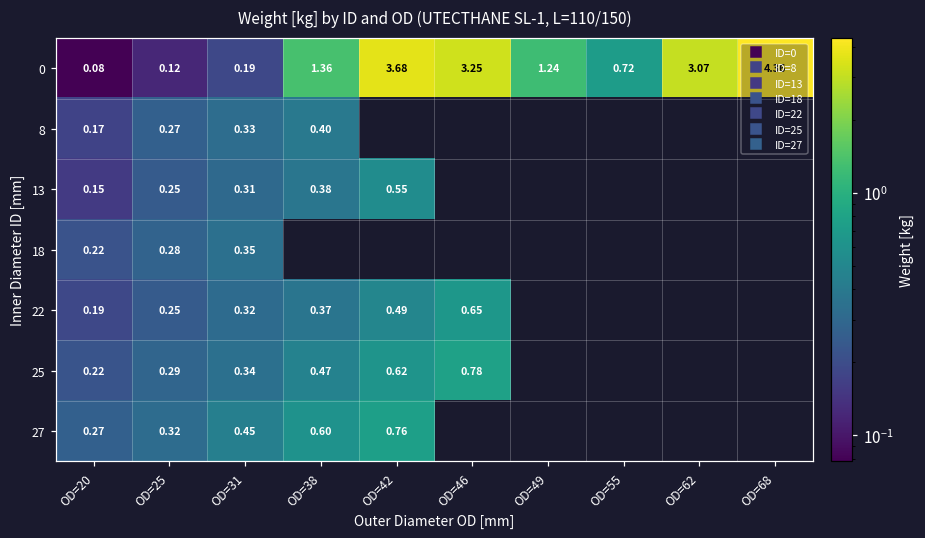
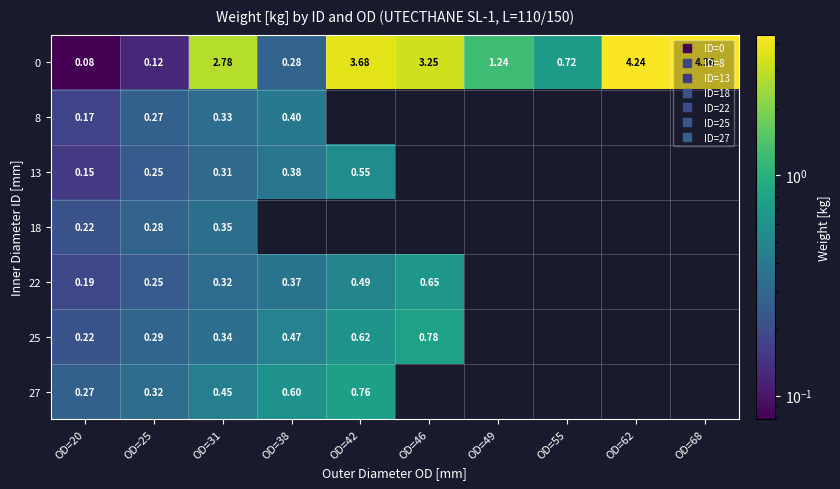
0, OD=31: 0.19 -> 2.78
0, OD=38: 1.36 -> 0.28
0, OD=62: 3.07 -> 4.24
